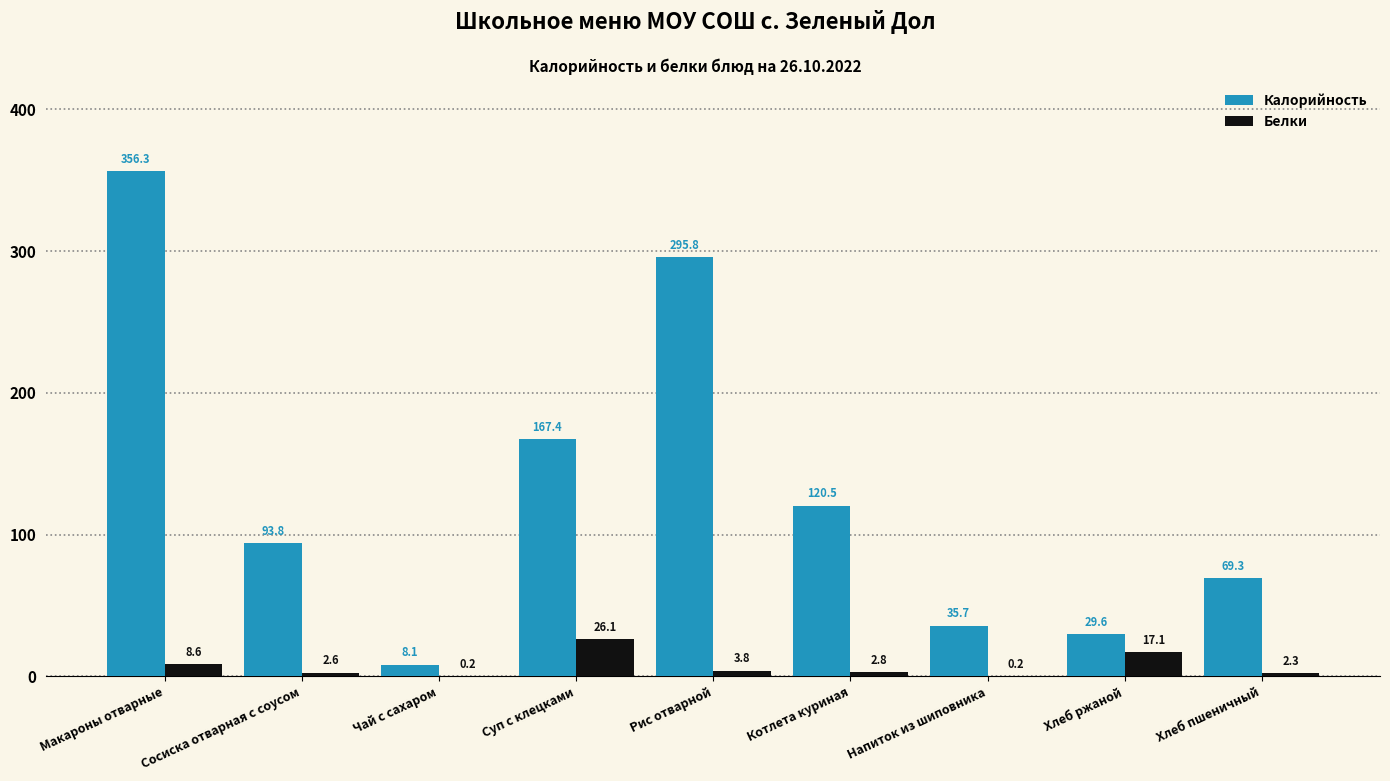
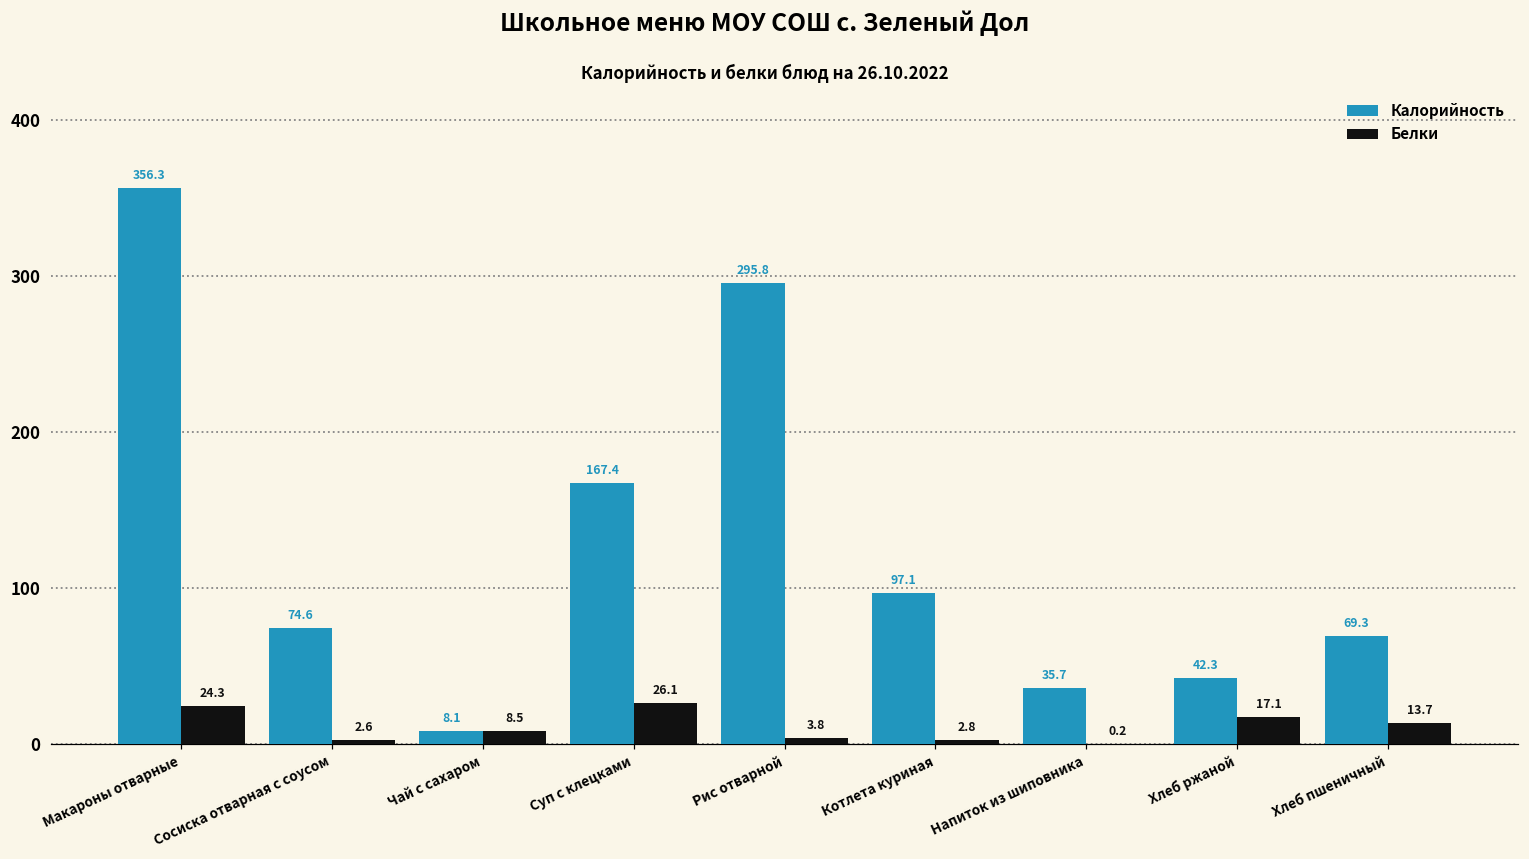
Белки, Макароны отварные: 8.6 -> 24.3
Калорийность, Сосиска отварная с соусом: 93.8 -> 74.6
Белки, Чай с сахаром: 0.2 -> 8.5
Калорийность, Котлета куриная: 120.5 -> 97.1
Калорийность, Хлеб ржаной: 29.6 -> 42.3
Белки, Хлеб пшеничный: 2.3 -> 13.7
